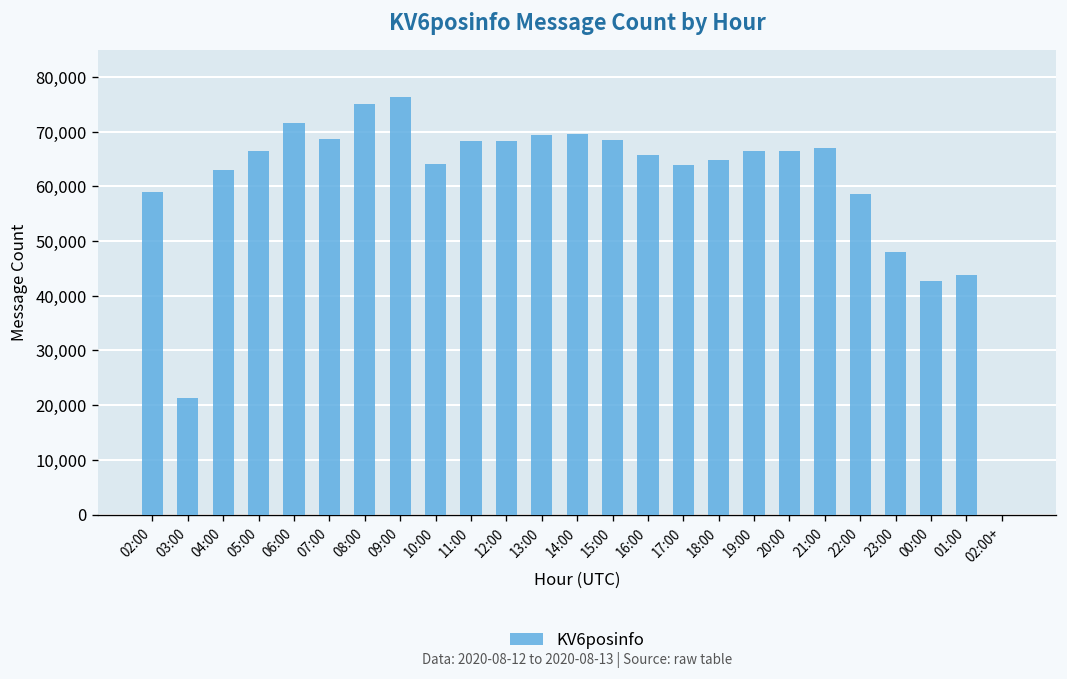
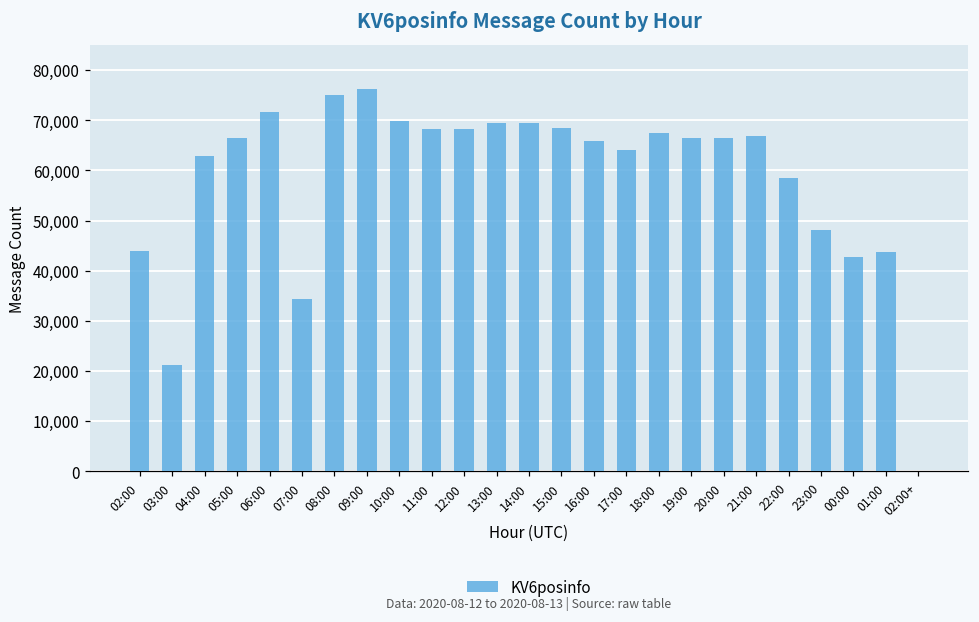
02:00: 59,000 -> 44,000
07:00: 69,000 -> 34,000
10:00: 64,000 -> 70,000
18:00: 65,000 -> 67,000
